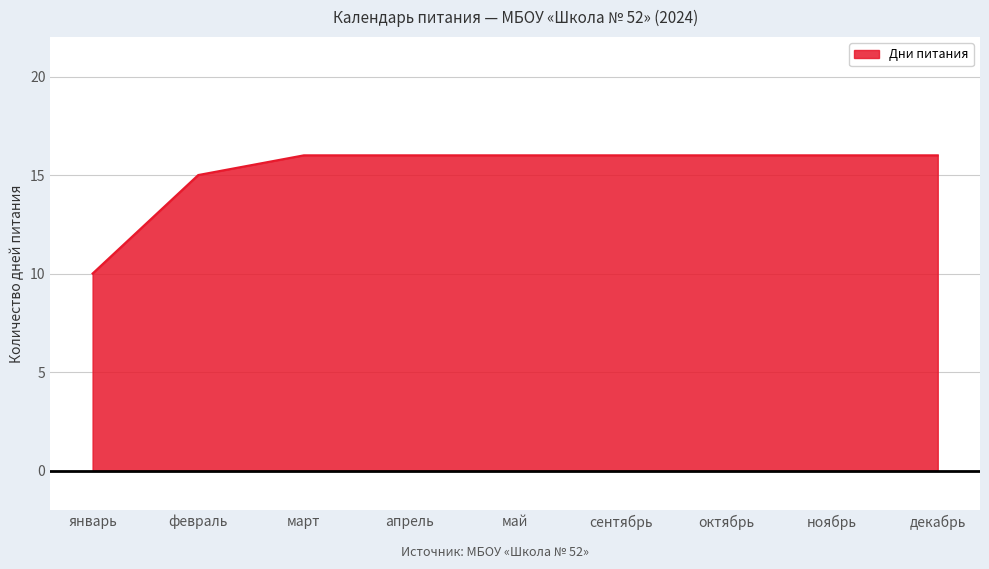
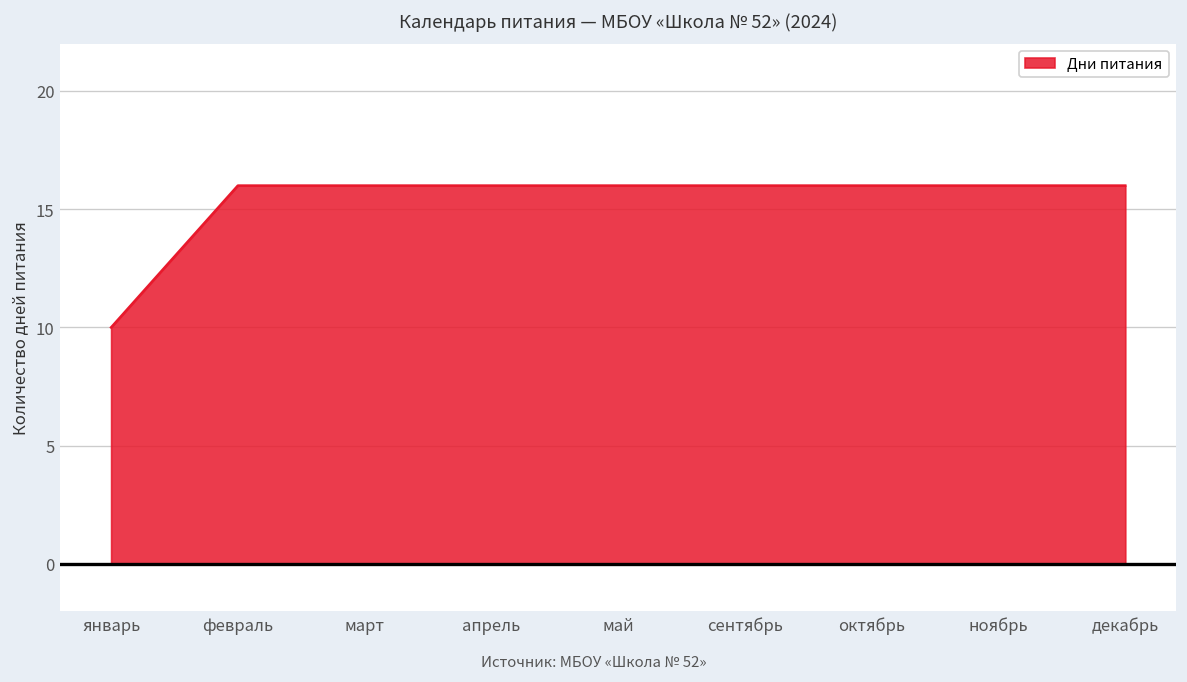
февраль: 15 -> 16
